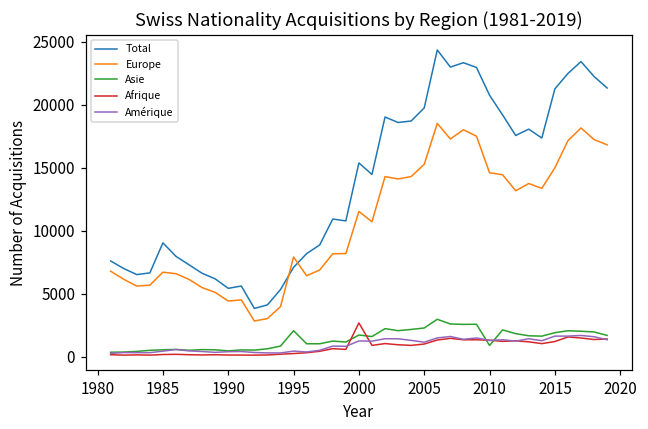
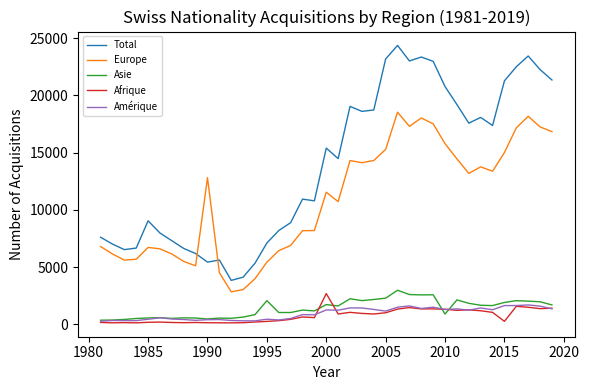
Europe, 1990: 4400 -> 12800
Europe, 1995: 7900 -> 5400
Total, 2005: 19800 -> 23200
Europe, 2010: 14600 -> 15800
Afrique, 2015: 1200 -> 300
